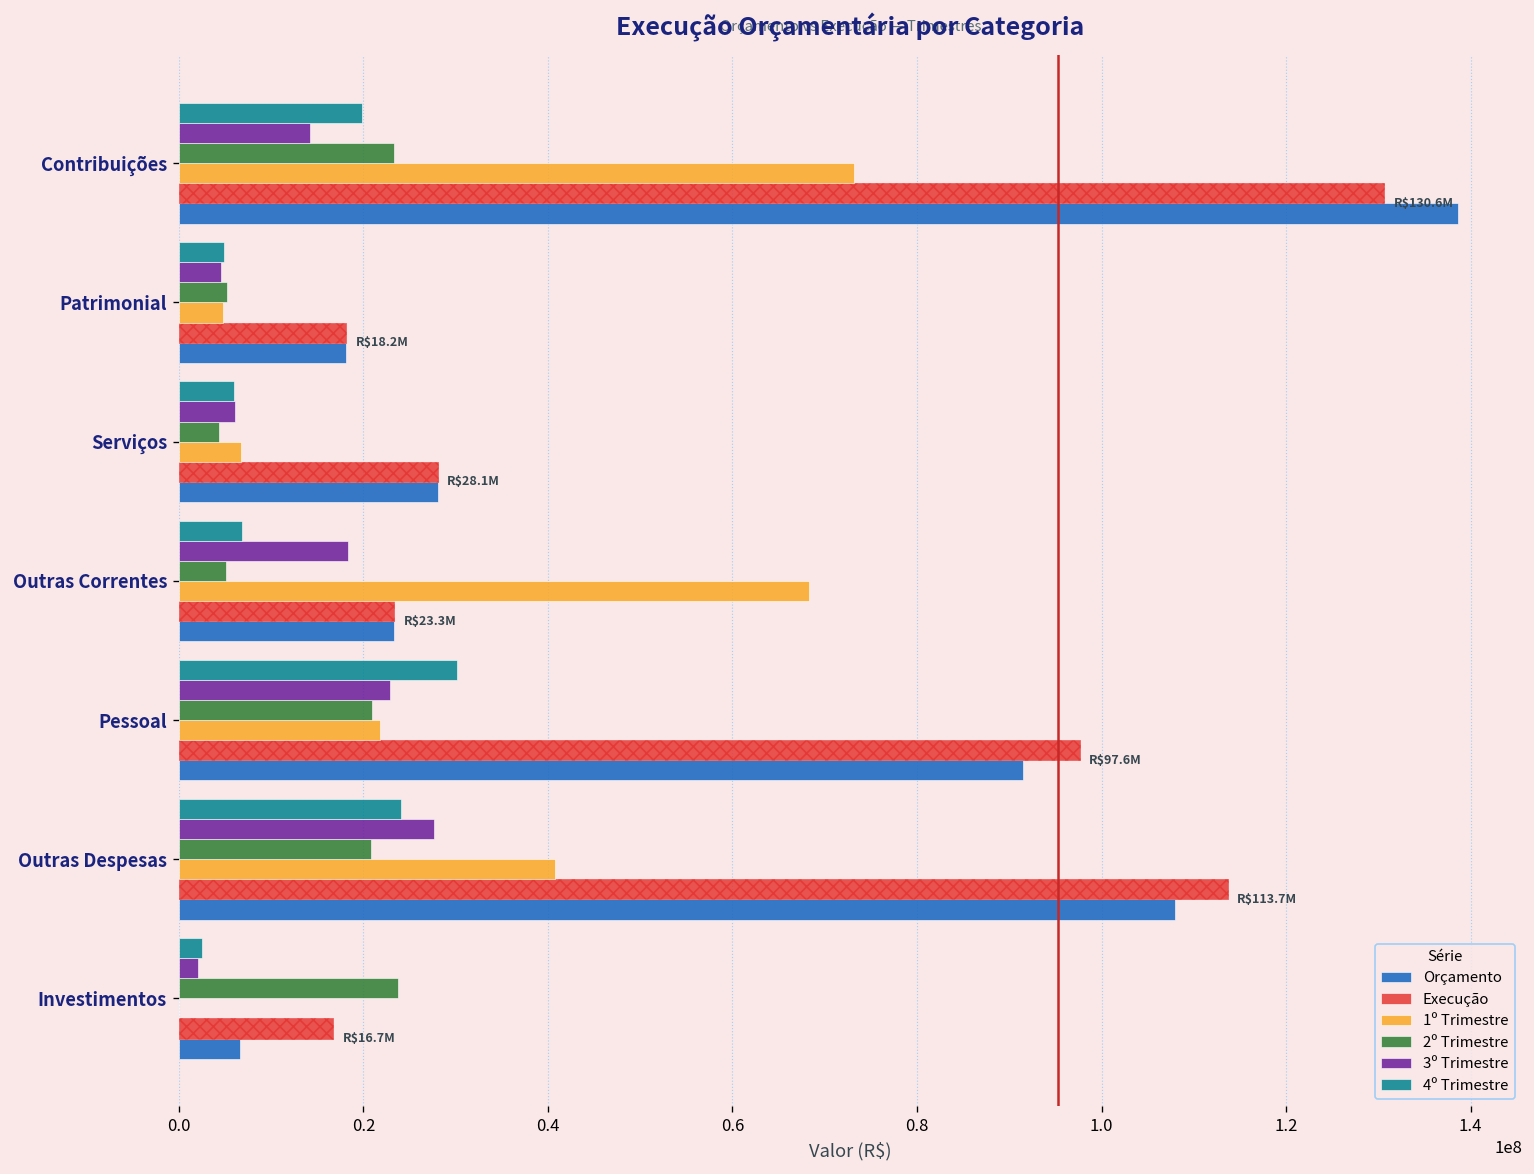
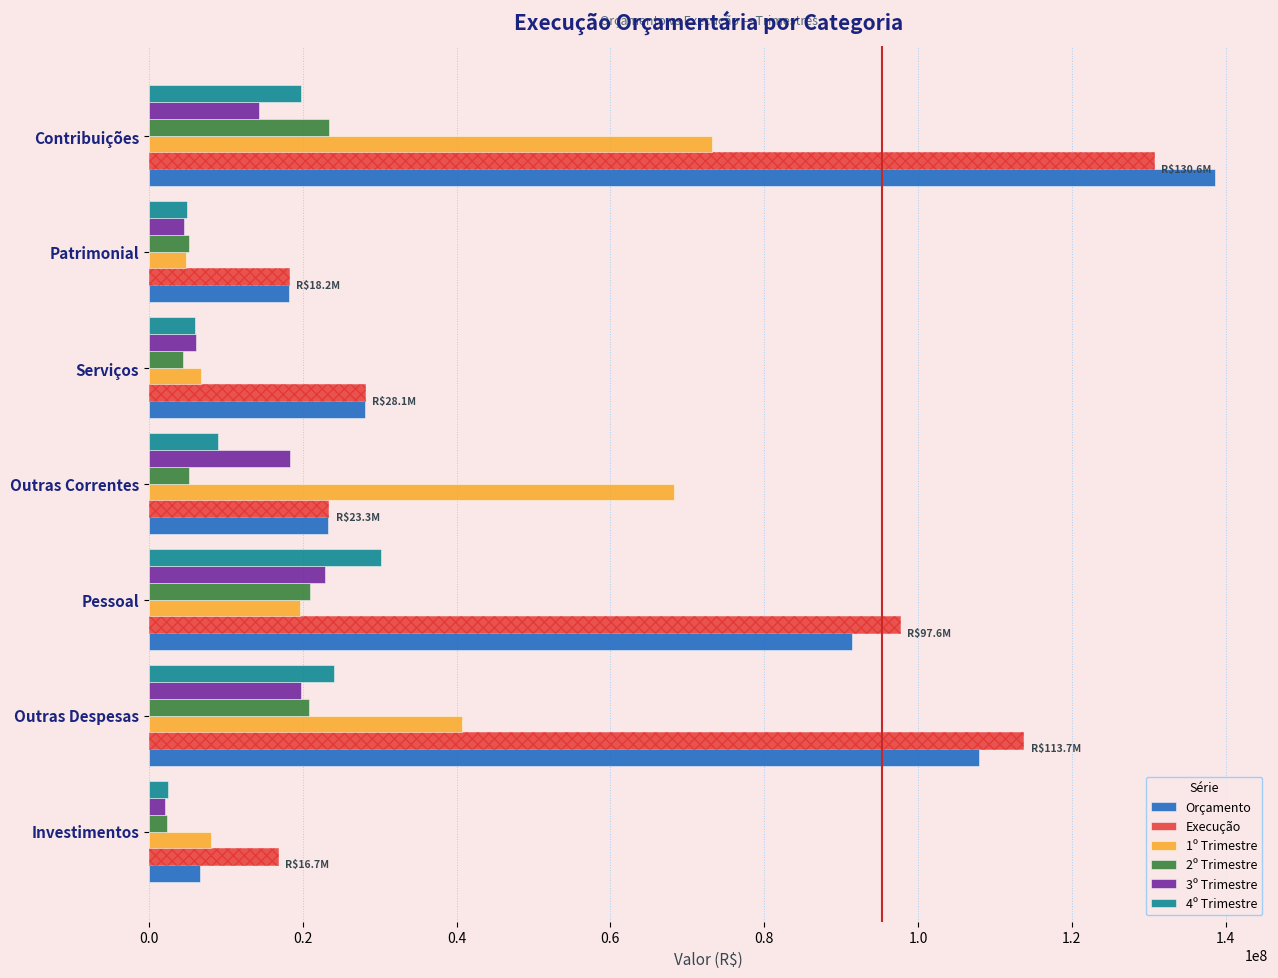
4º Trimestre, Outras Correntes: 7000000 -> 9000000
1º Trimestre, Pessoal: 22000000 -> 20000000
3º Trimestre, Outras Despesas: 28000000 -> 20000000
2º Trimestre, Investimentos: 24000000 -> 2000000
1º Trimestre, Investimentos: 0 -> 8000000
